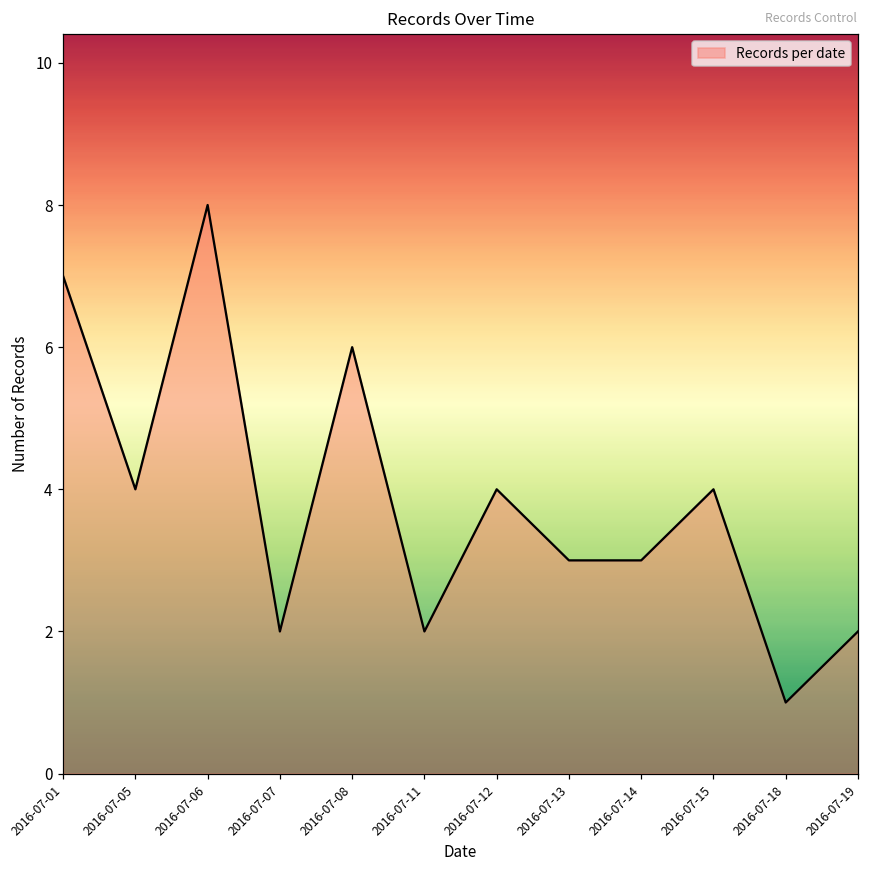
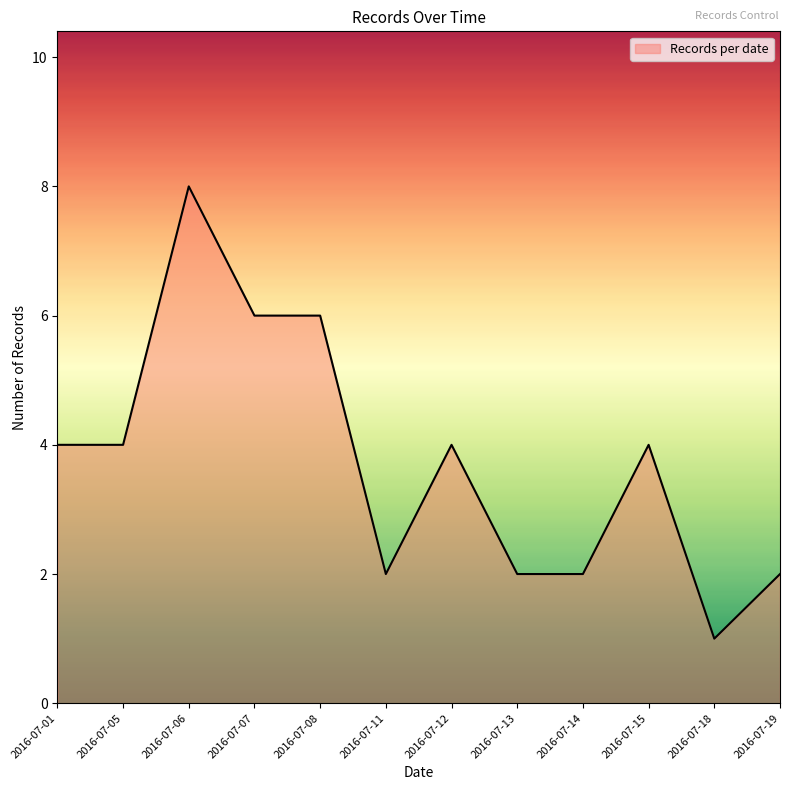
2016-07-01: 7 -> 4
2016-07-07: 2 -> 6
2016-07-13: 3 -> 2
2016-07-14: 3 -> 2
